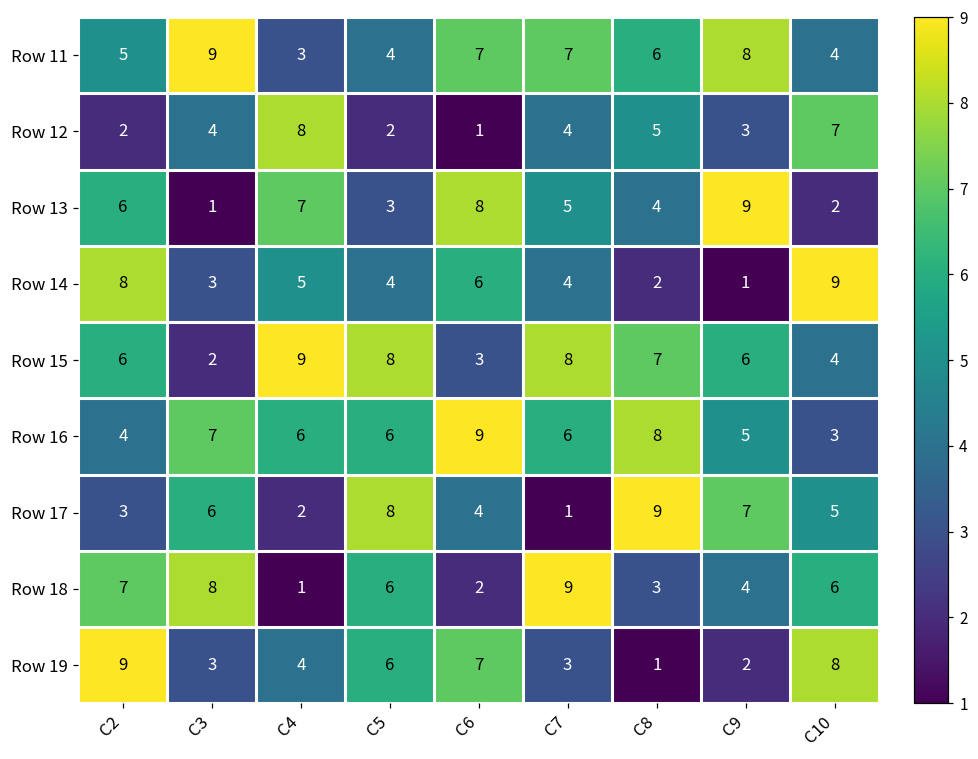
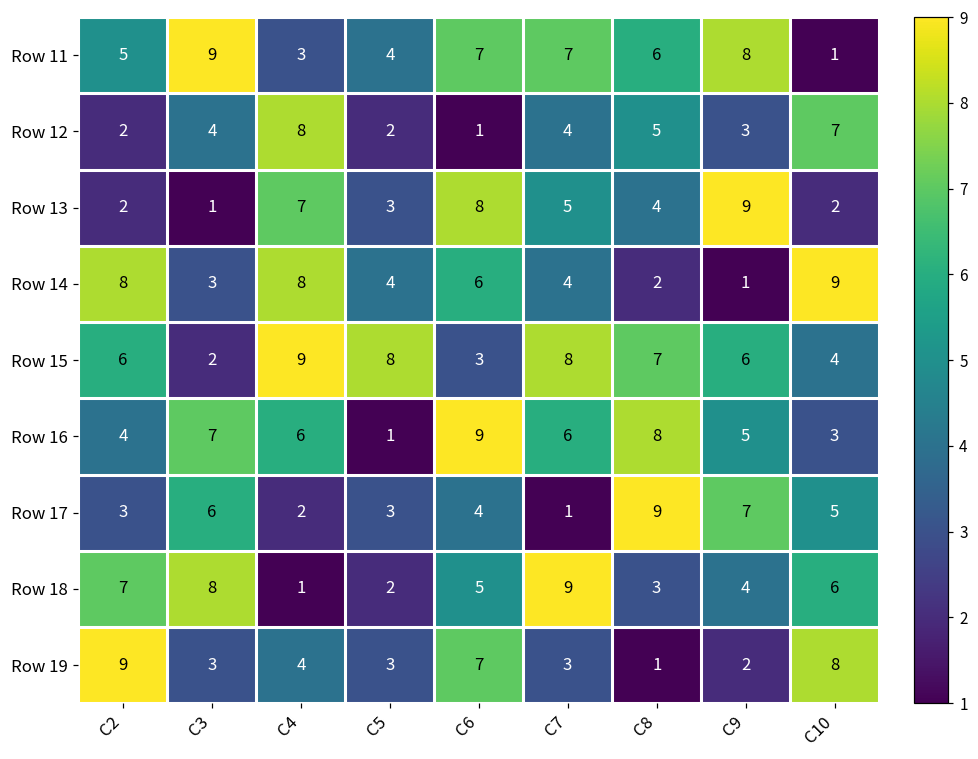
Row 11, C10: 4 -> 1
Row 13, C2: 6 -> 2
Row 14, C4: 5 -> 8
Row 16, C5: 6 -> 1
Row 17, C5: 8 -> 3
Row 18, C5: 6 -> 2
Row 18, C6: 2 -> 5
Row 19, C5: 6 -> 3
